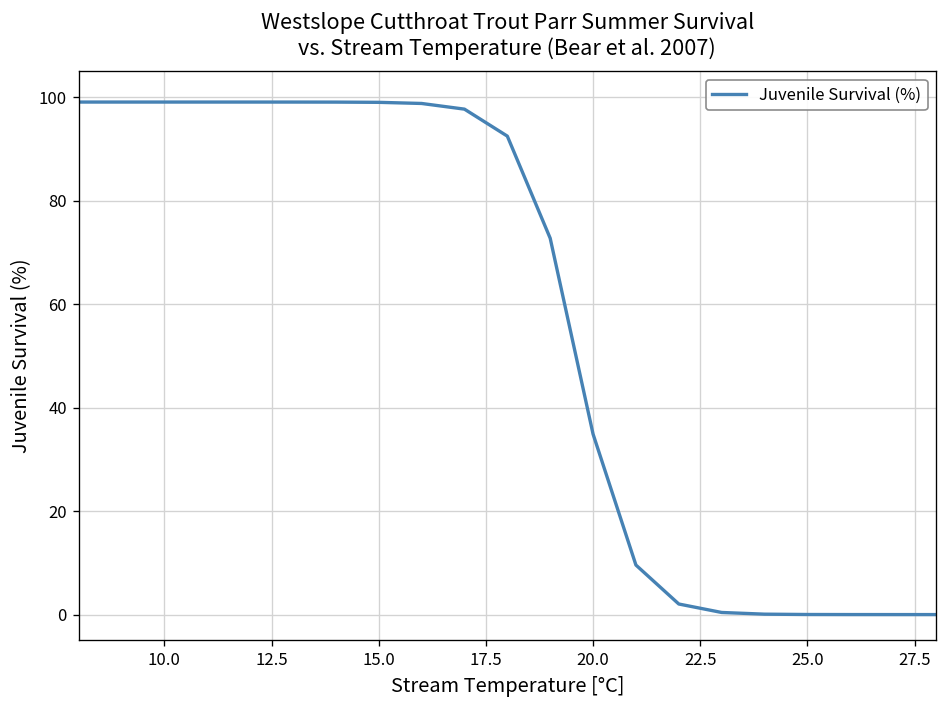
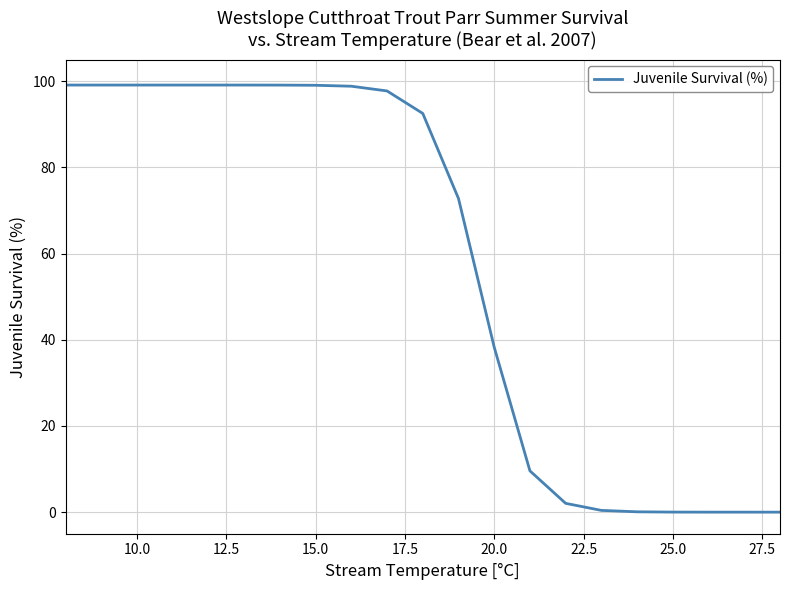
20.0: 35 -> 38
